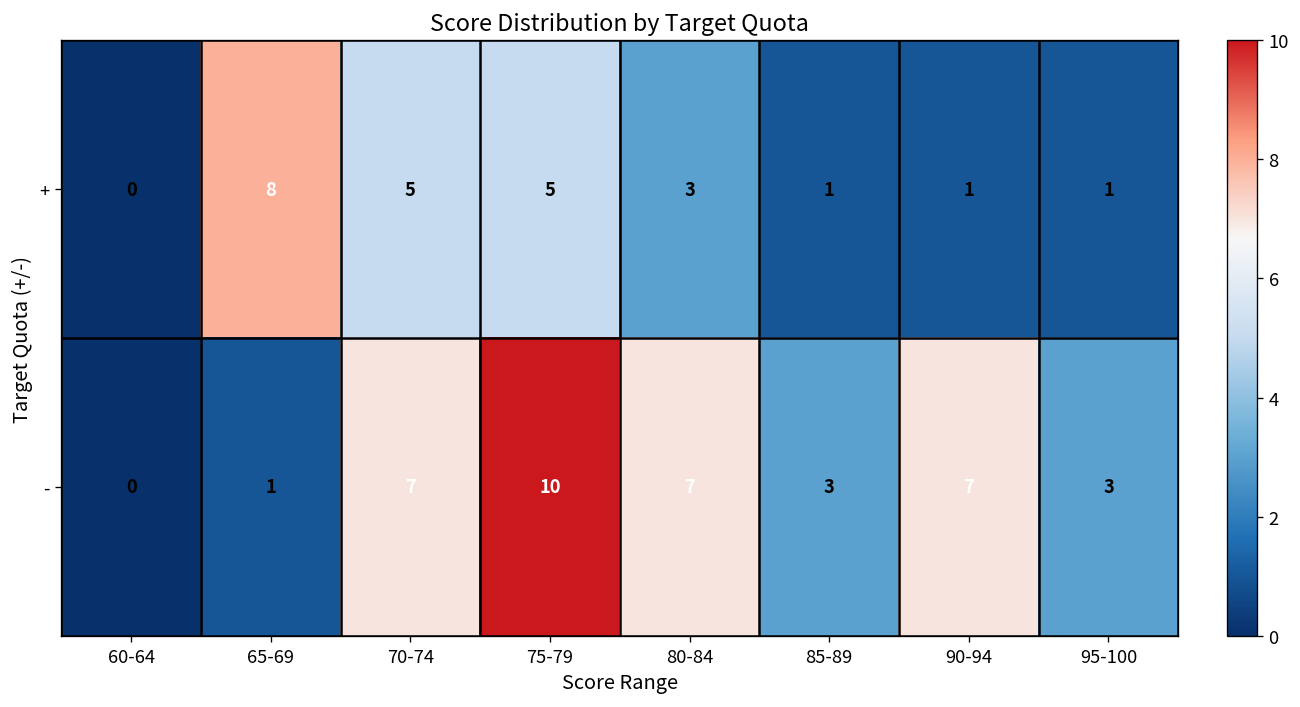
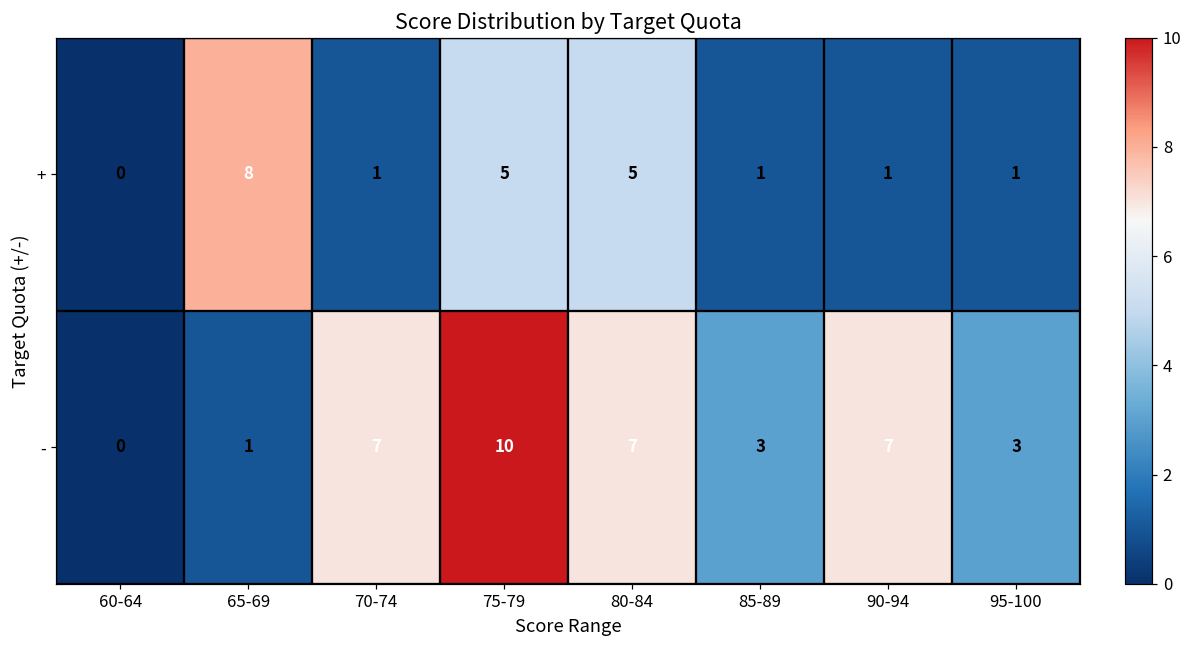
+, 70-74: 5 -> 1
+, 80-84: 3 -> 5
